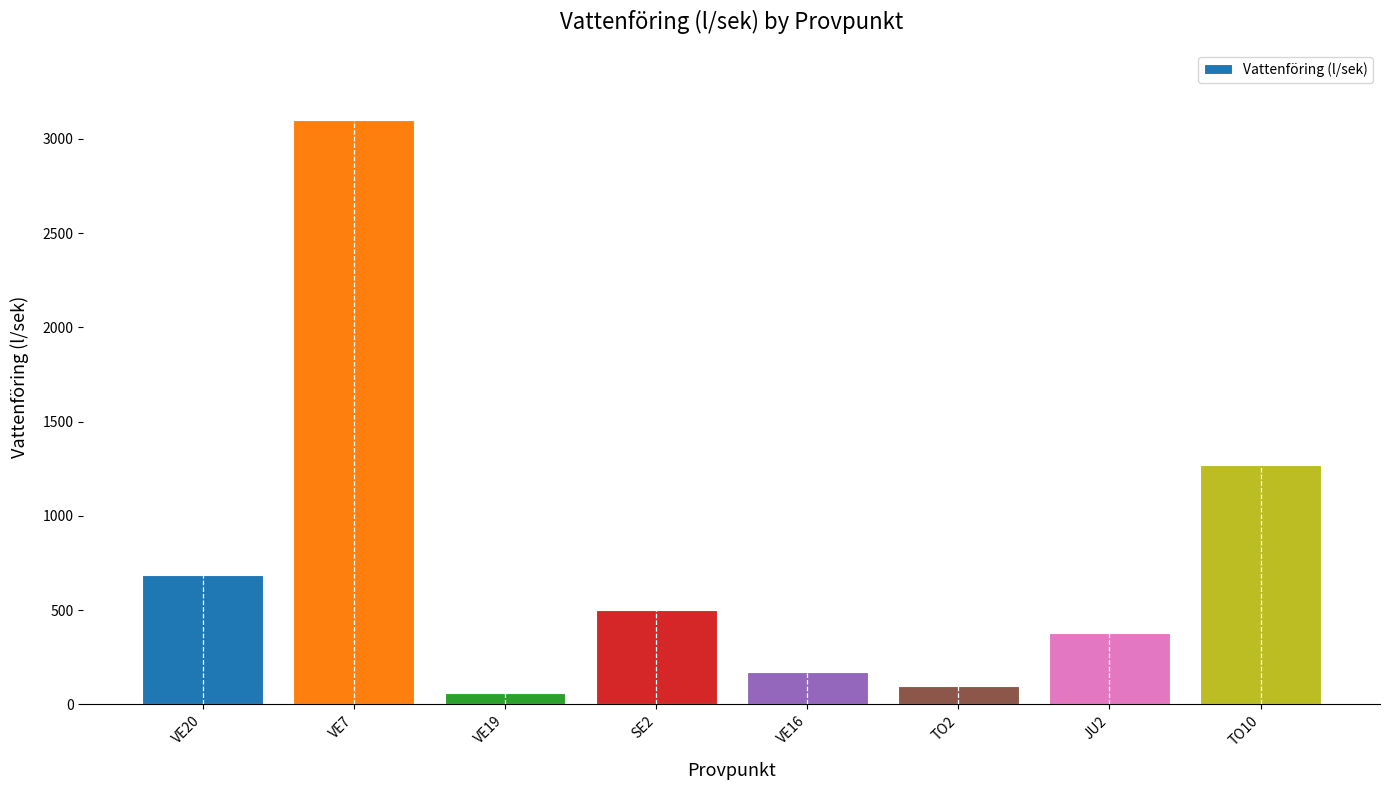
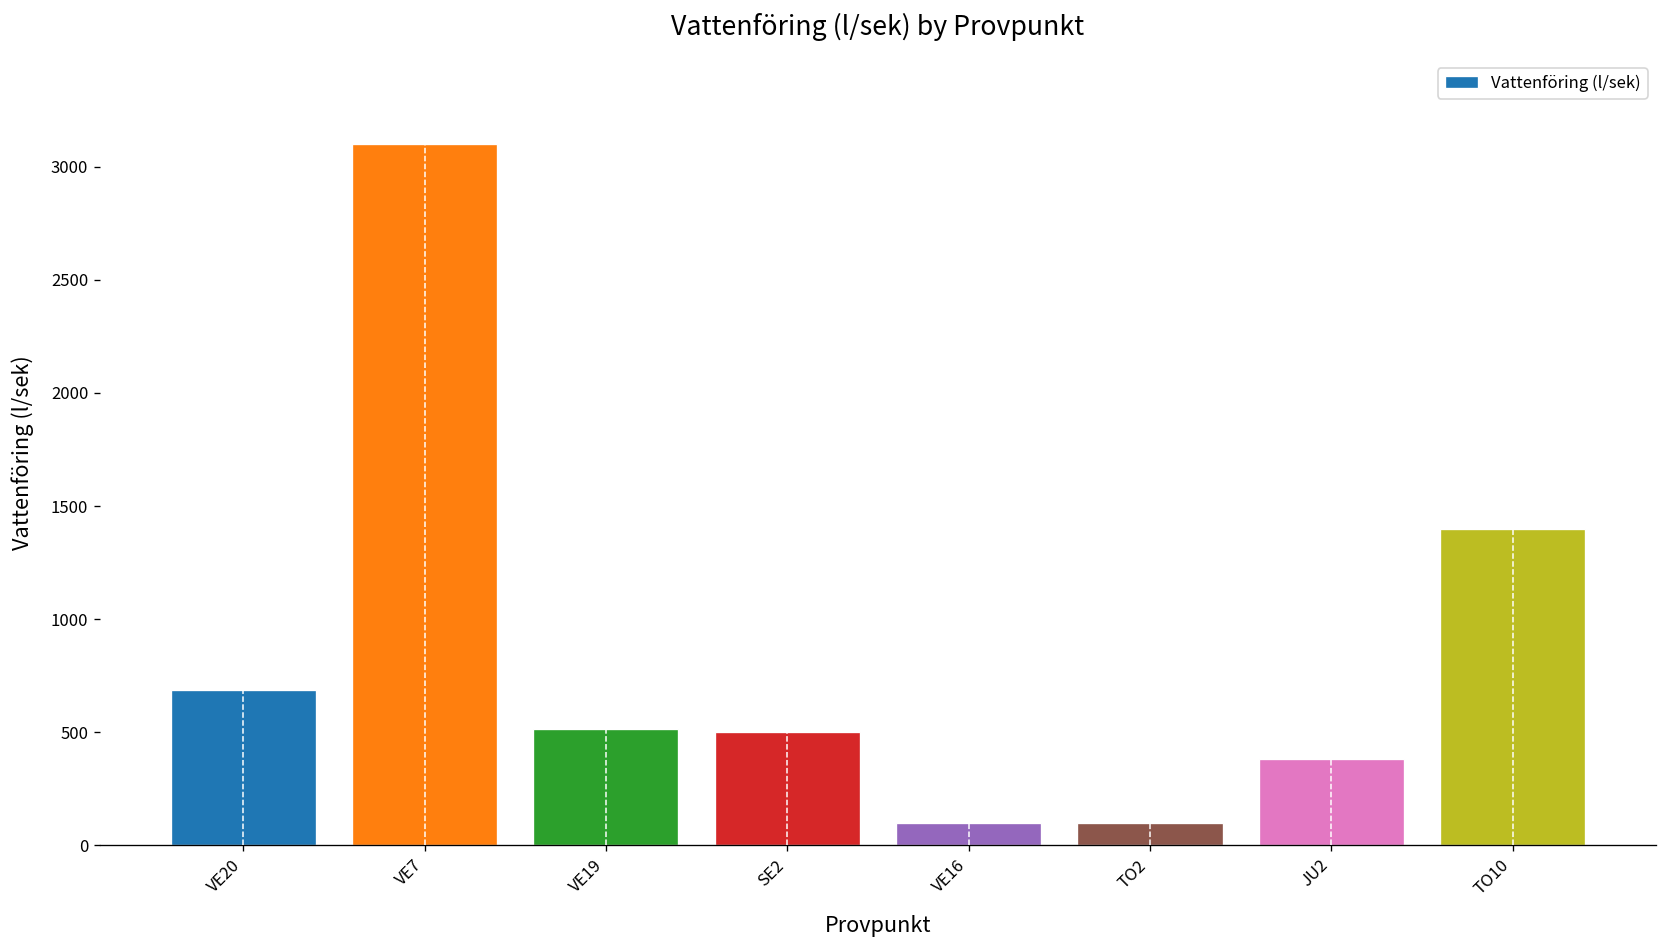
Vattenföring (l/sek), VE19: 60 -> 520
Vattenföring (l/sek), VE16: 170 -> 100
Vattenföring (l/sek), TO10: 1270 -> 1400
